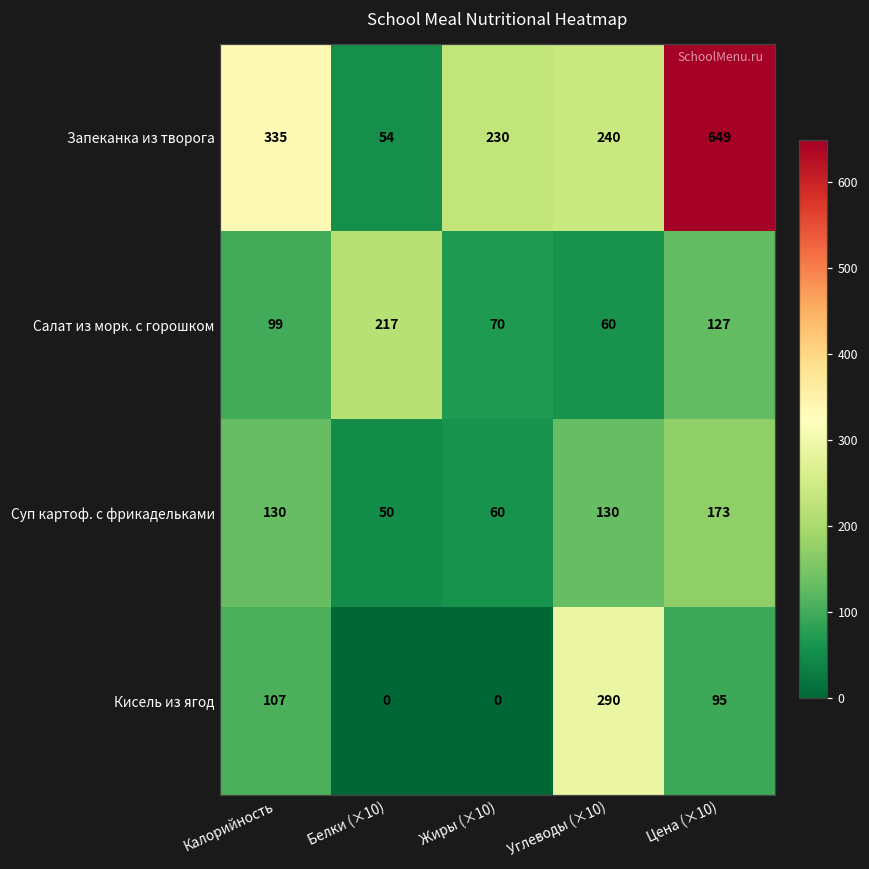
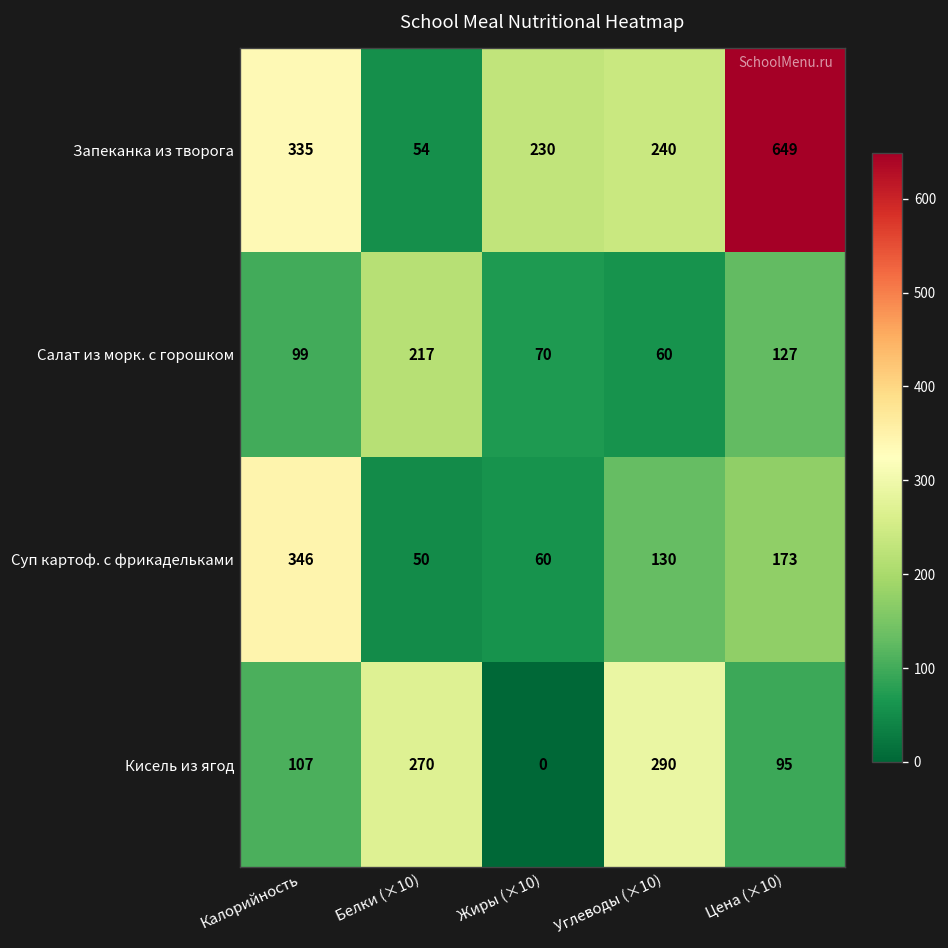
Суп картоф. с фрикадельками, Калорийность: 130 -> 346
Кисель из ягод, Белки (×10): 0 -> 270
